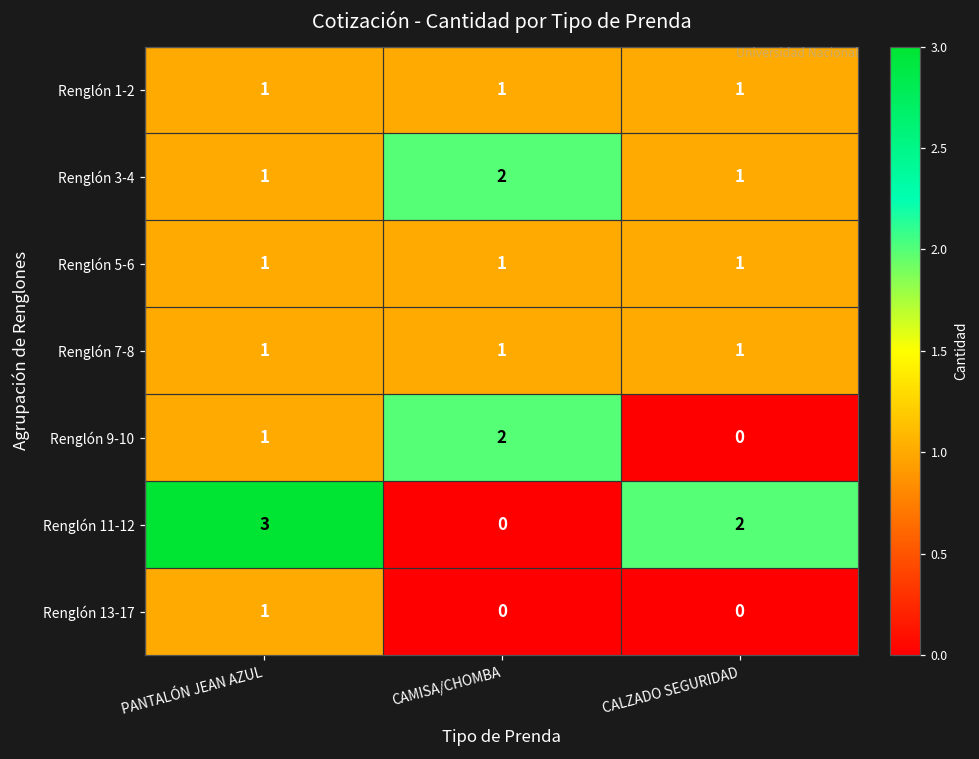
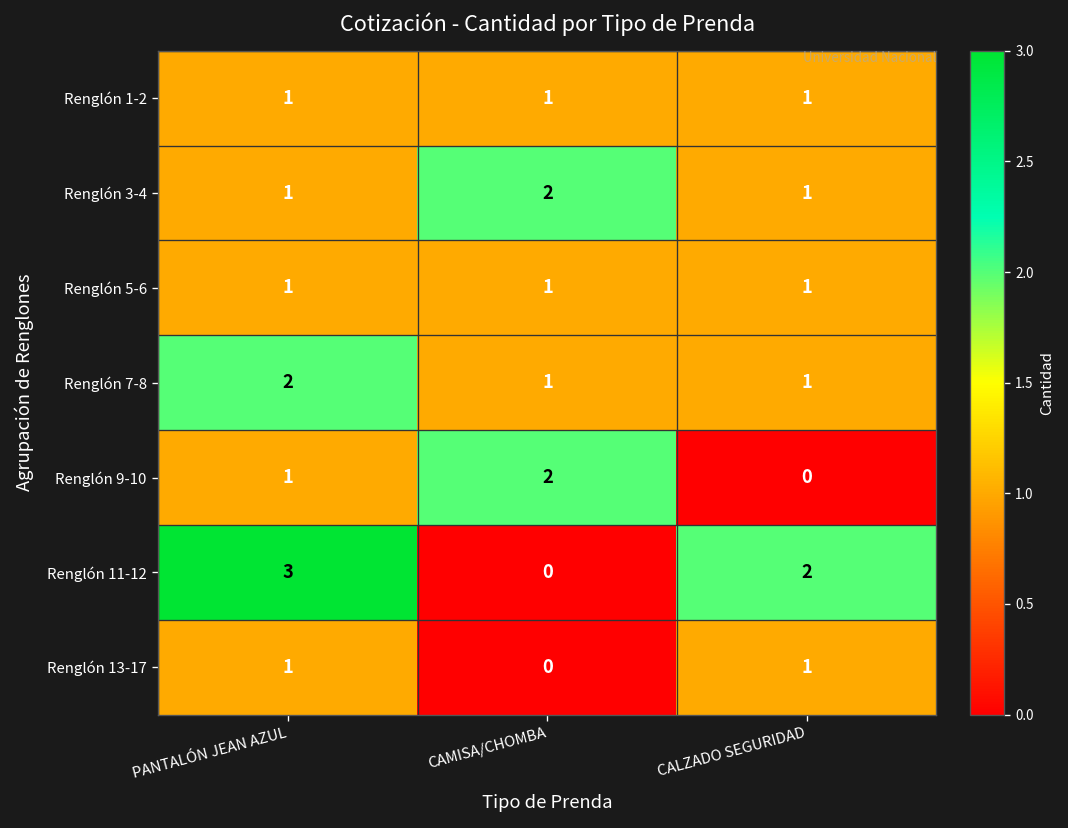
Renglón 7-8, PANTALÓN JEAN AZUL: 1 -> 2
Renglón 13-17, CALZADO SEGURIDAD: 0 -> 1
